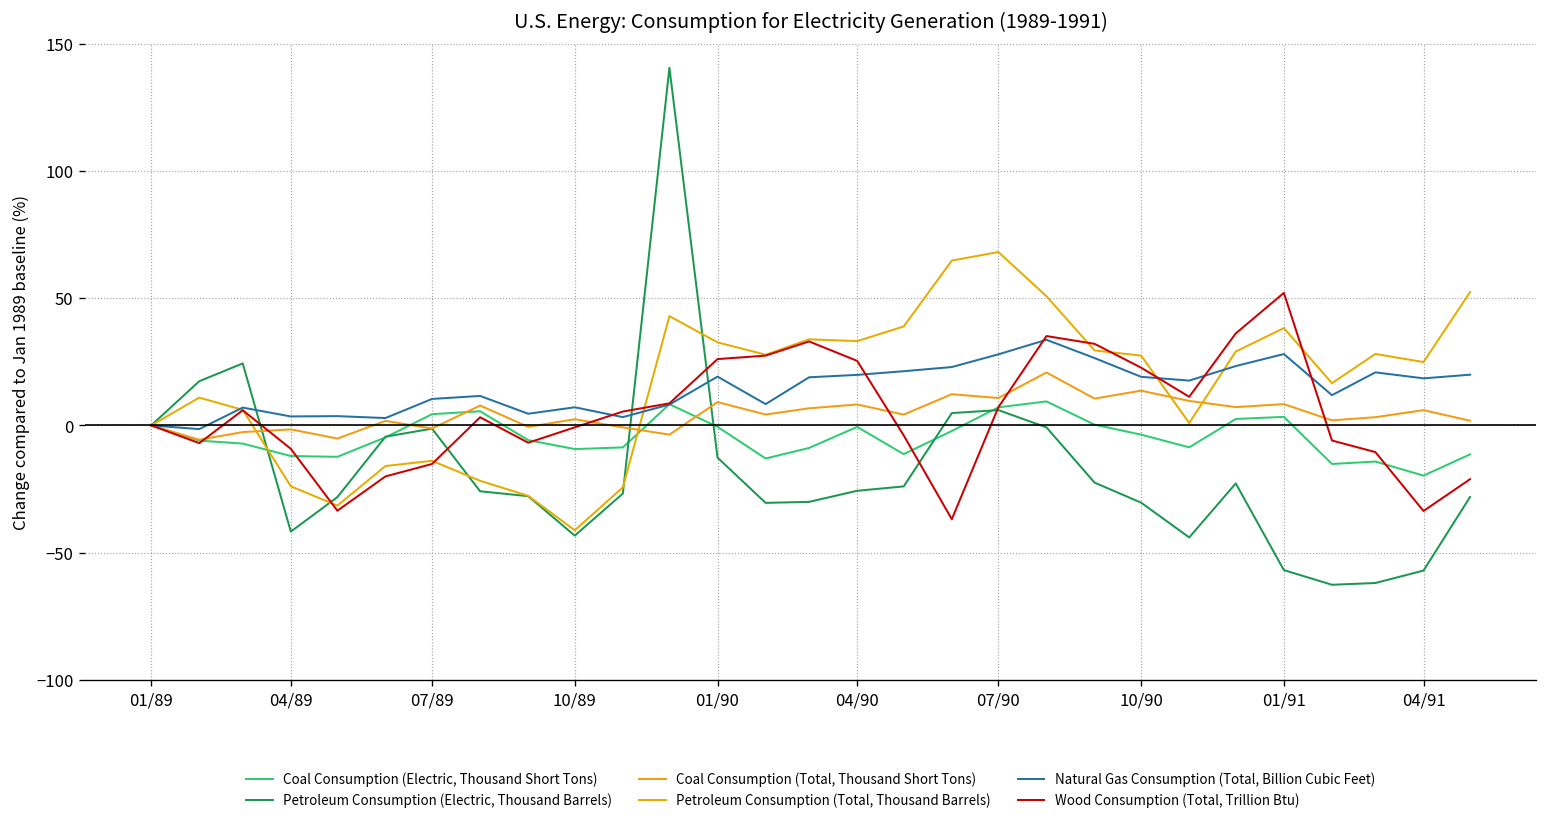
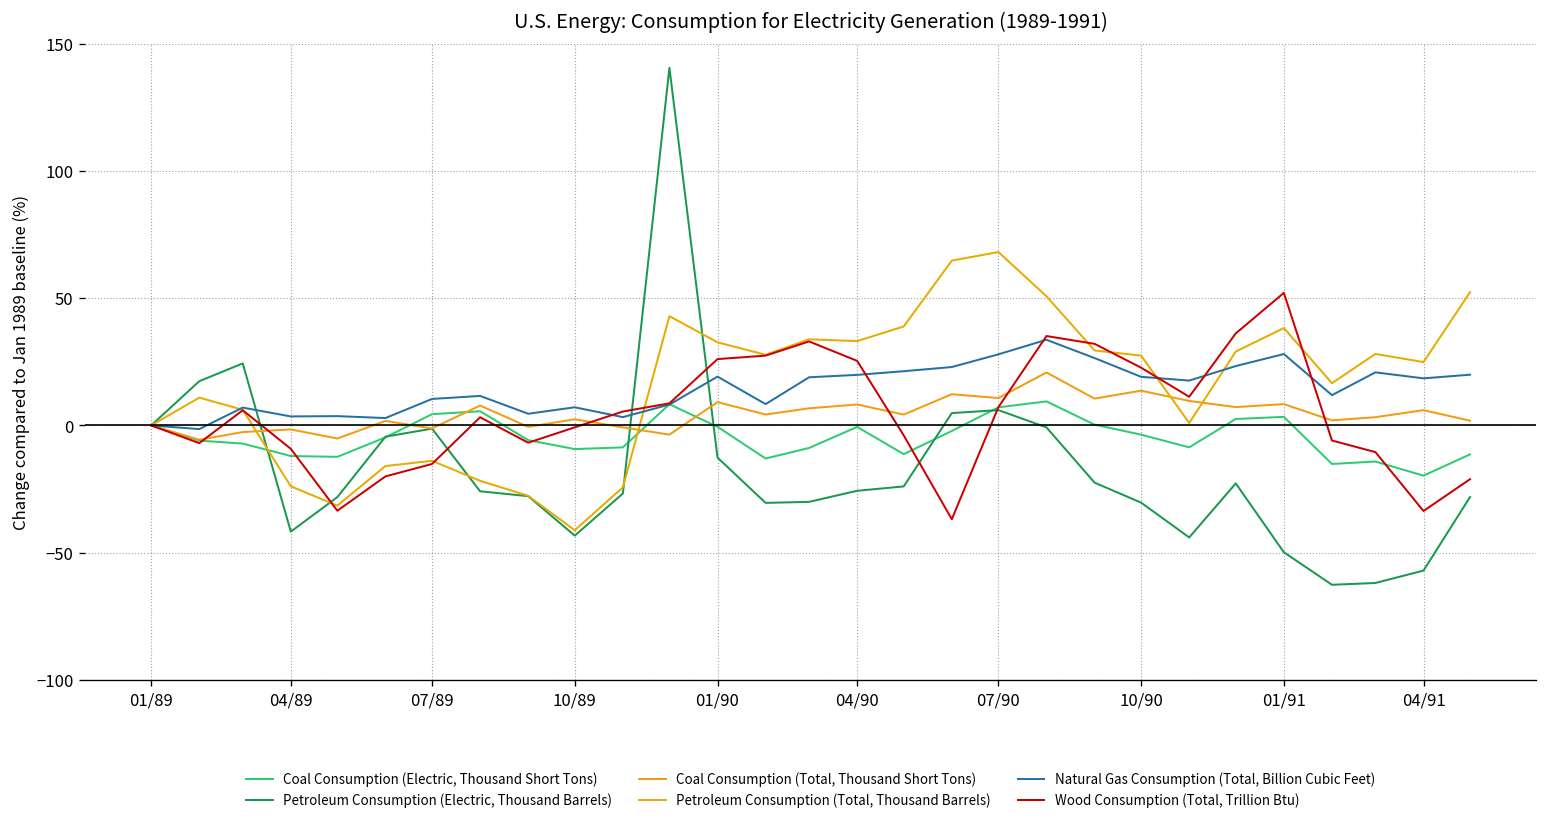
Petroleum Consumption (Electric, Thousand Barrels), 01/91: -57 -> -50
